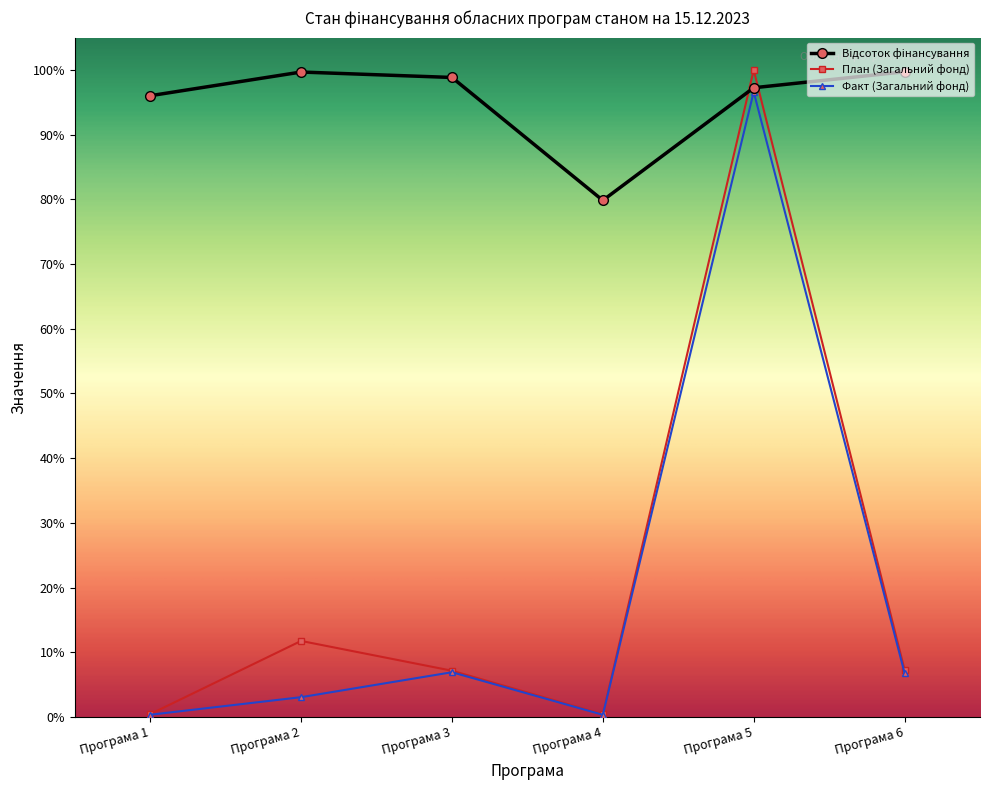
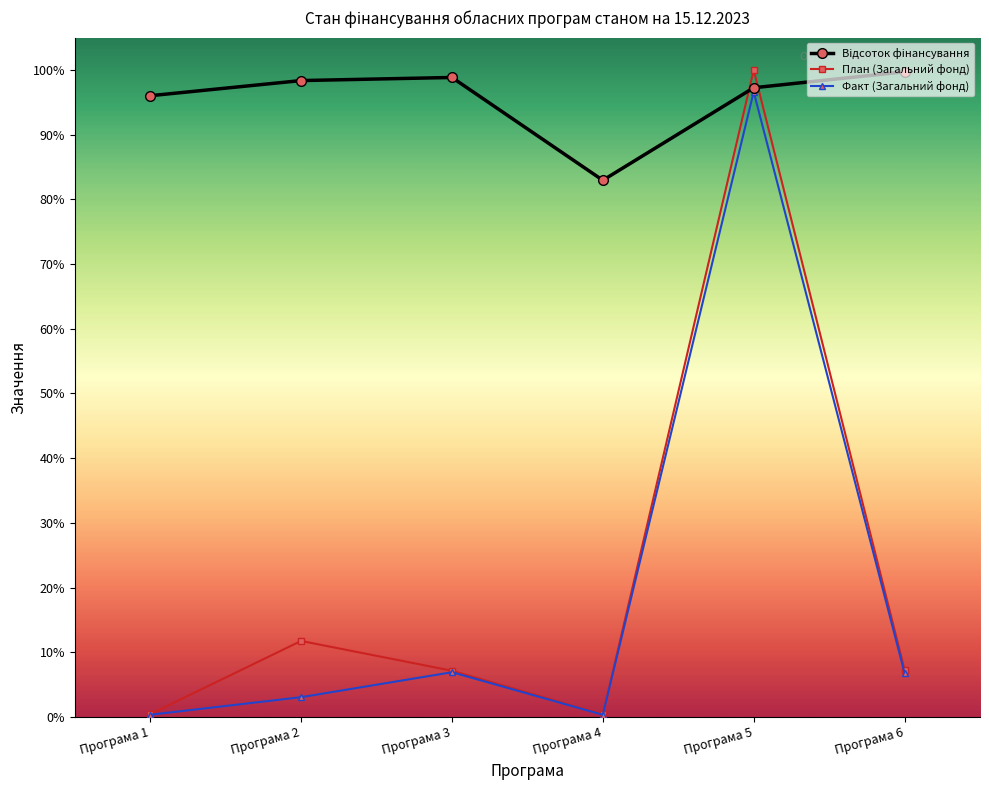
Відсоток фінансування, Програма 2: 100% -> 98%
Відсоток фінансування, Програма 4: 80% -> 83%
